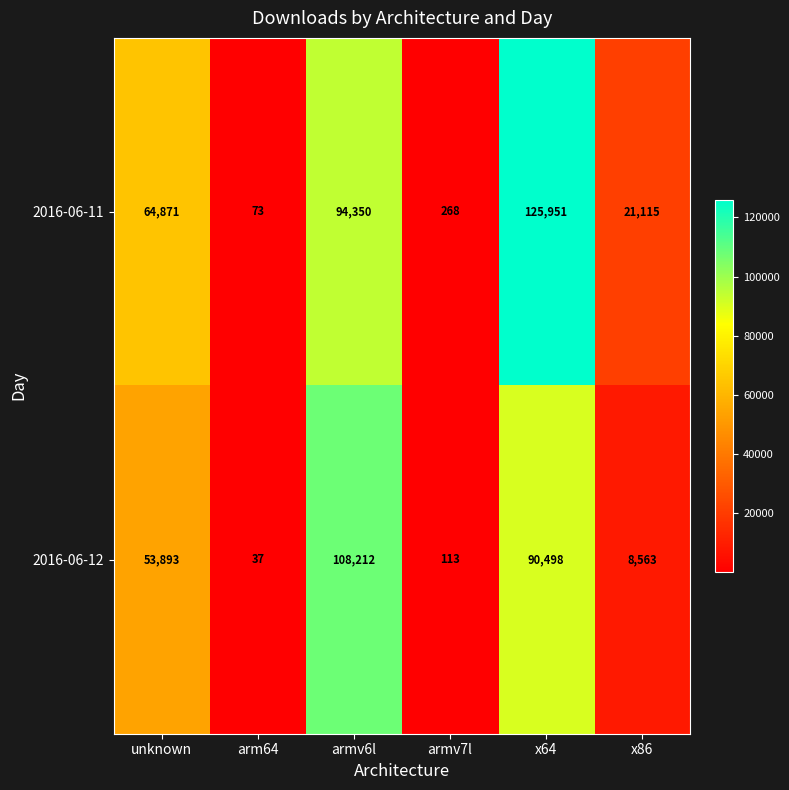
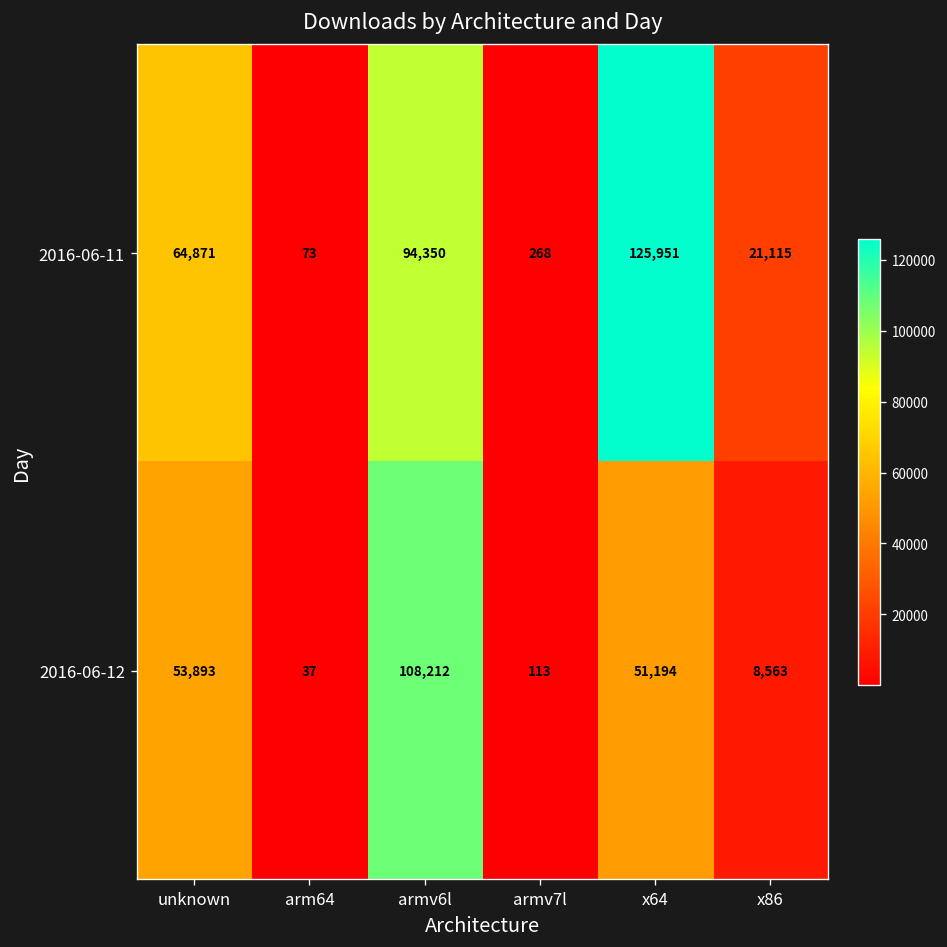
2016-06-12, x64: 90,498 -> 51,194
